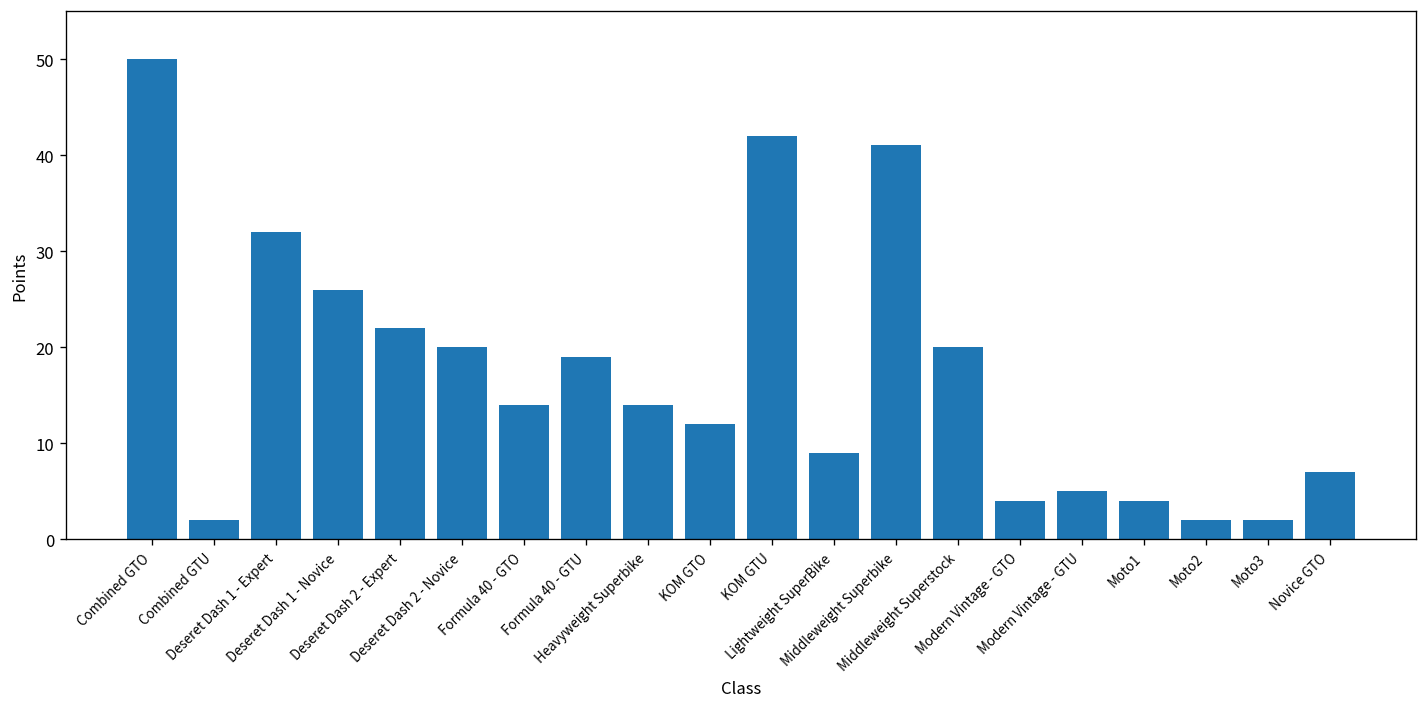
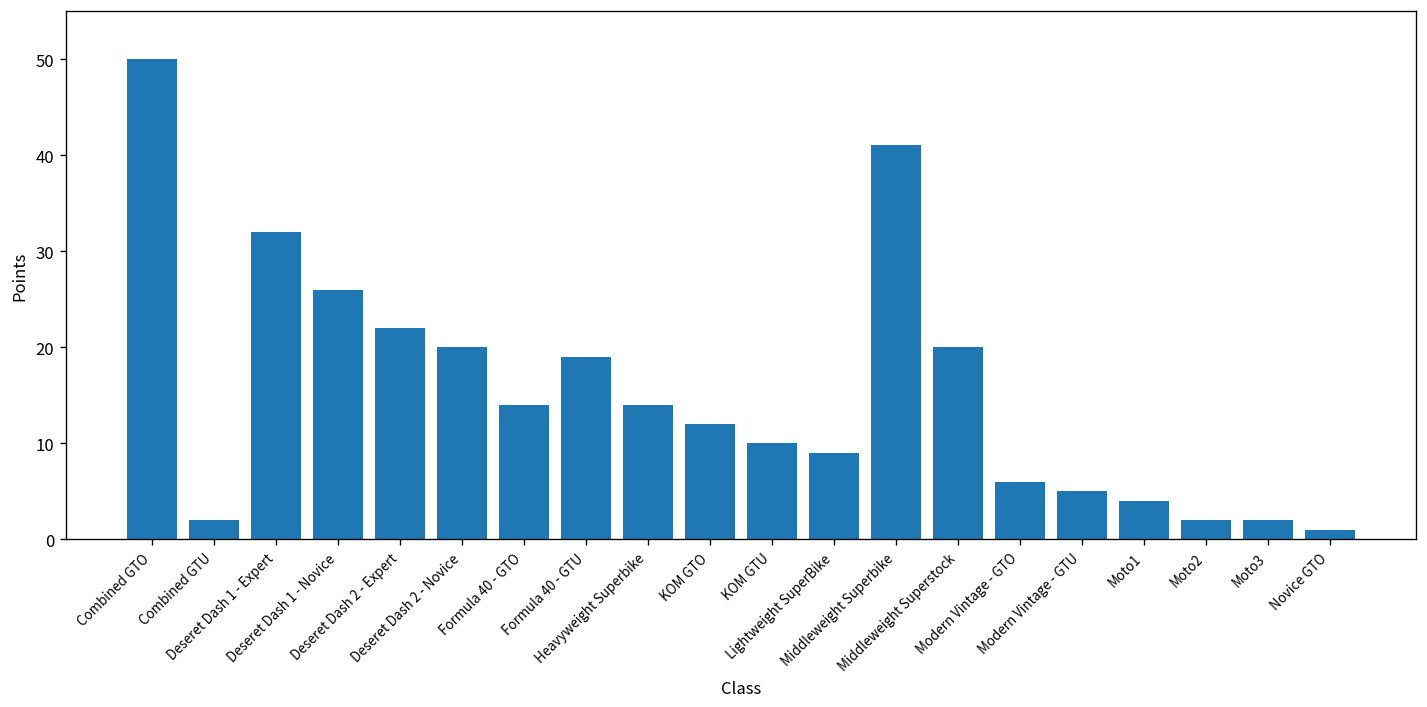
KOM GTU: 42 -> 10
Modern Vintage - GTO: 4 -> 6
Novice GTO: 7 -> 1
